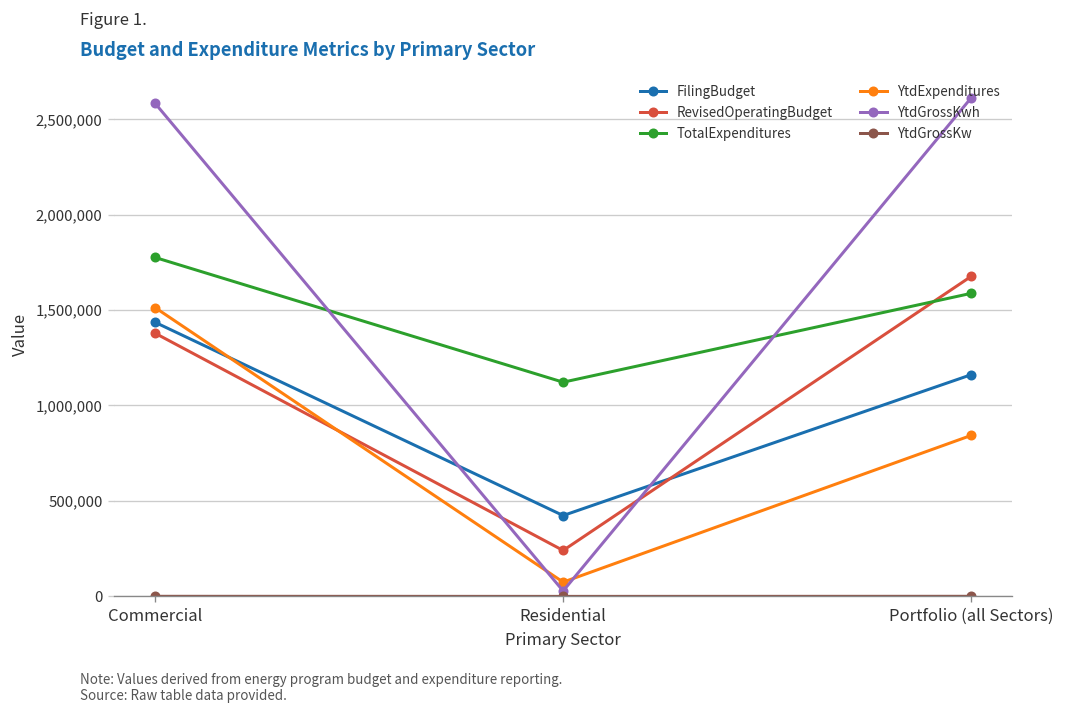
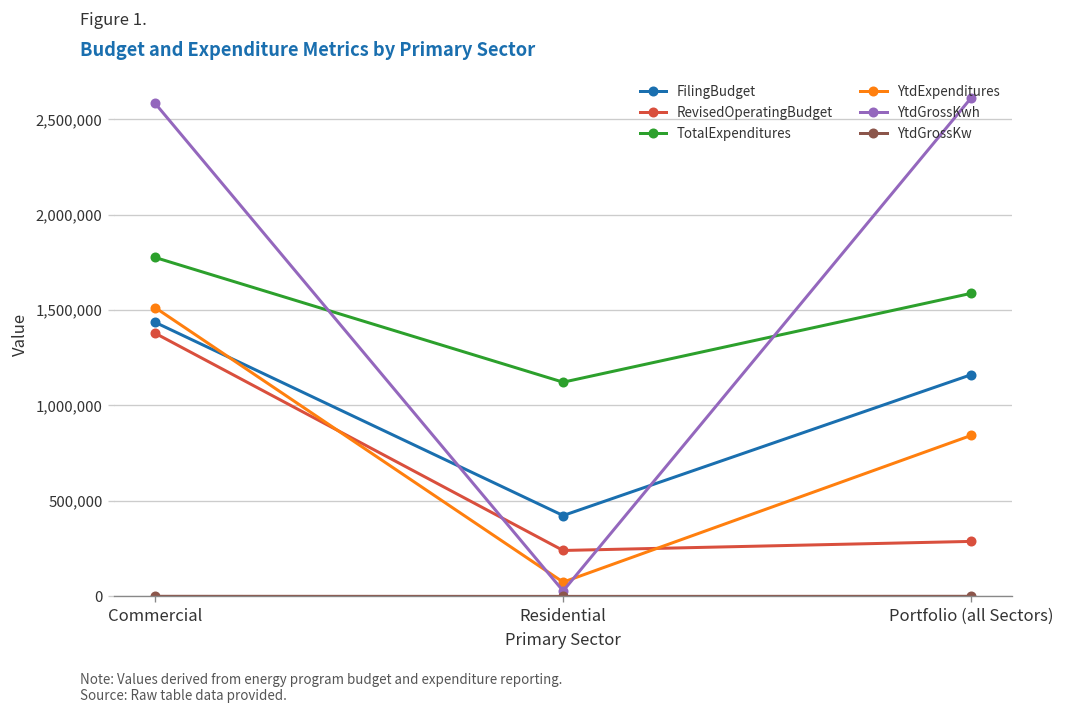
RevisedOperatingBudget, Portfolio (all Sectors): 1,680,000 -> 290,000
